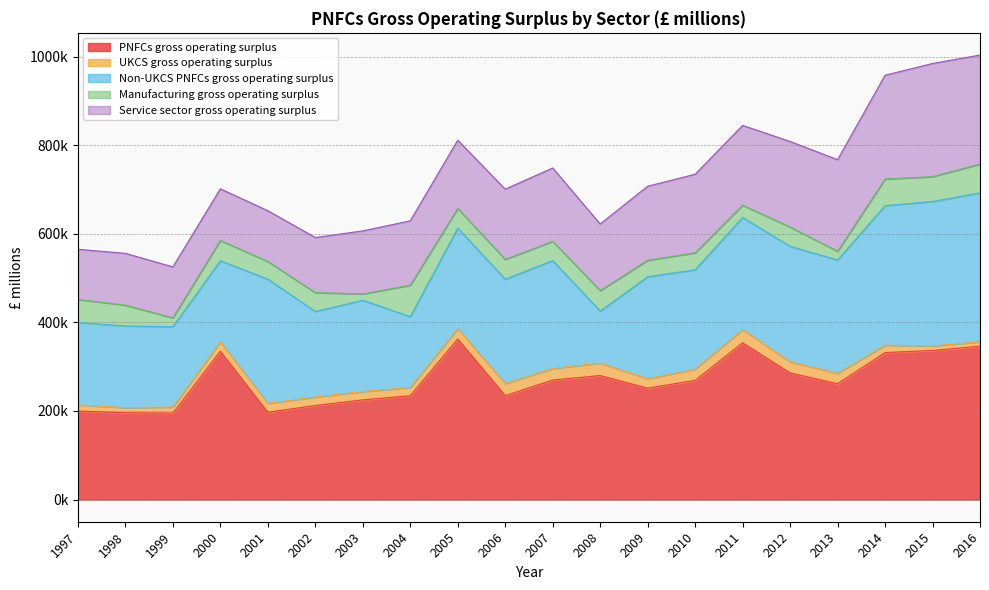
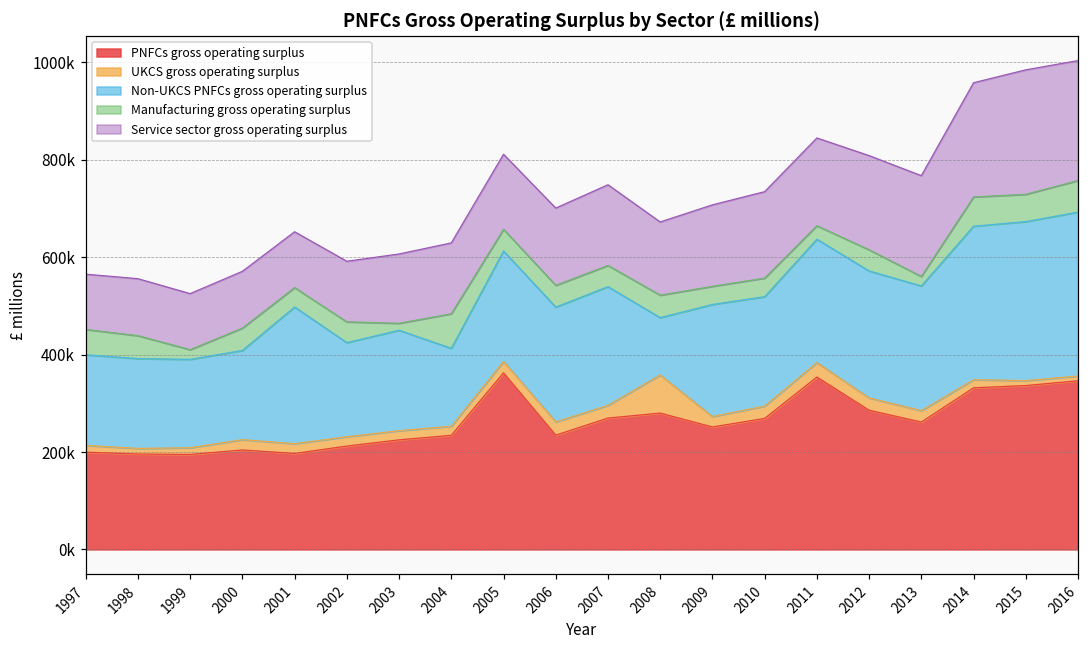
PNFCs gross operating surplus, 2000: 330000 -> 200000
UKCS gross operating surplus, 2008: 30000 -> 80000
